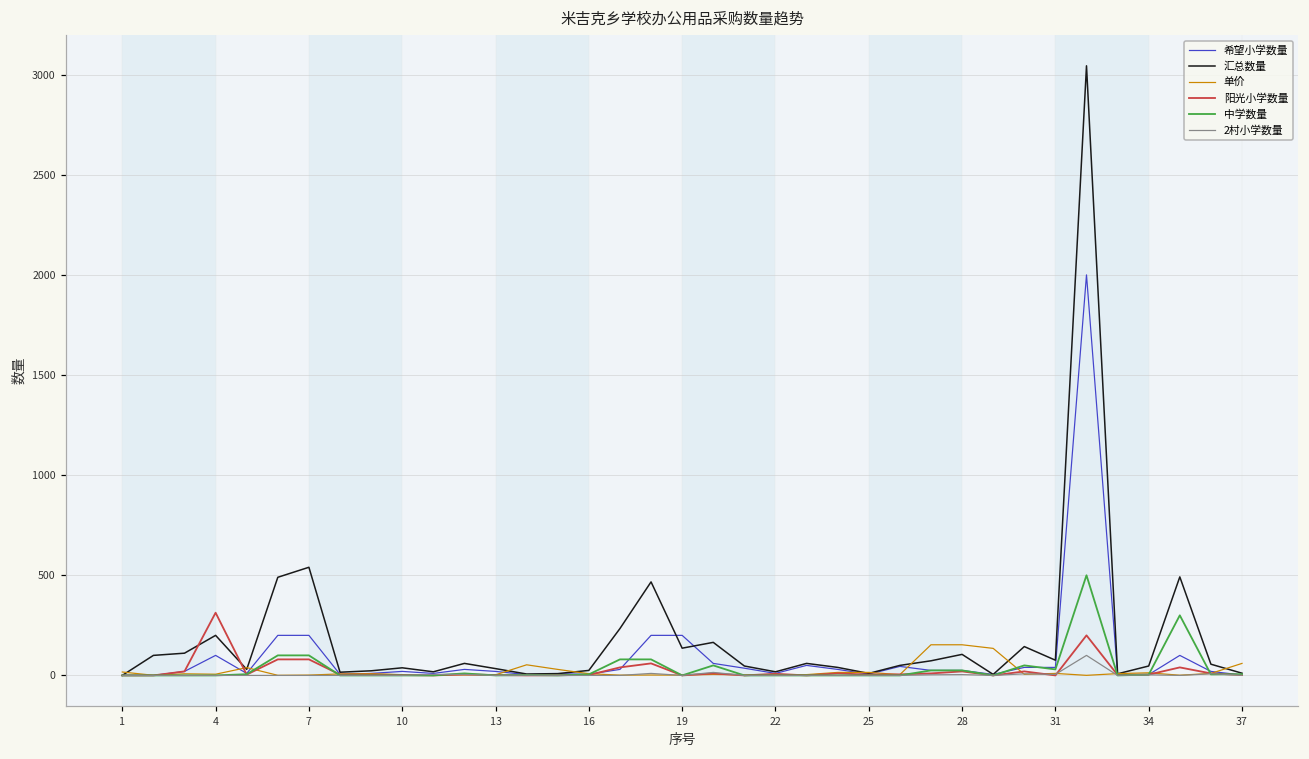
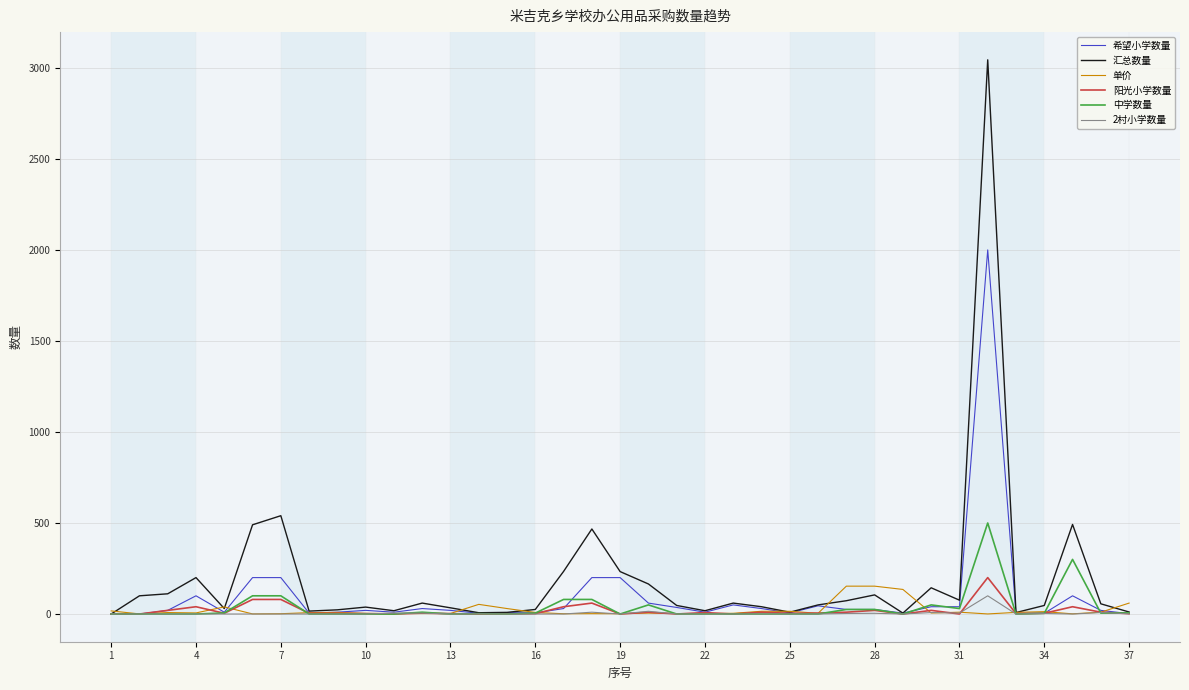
阳光小学数量, 4: 310 -> 40
汇总数量, 19: 140 -> 230
